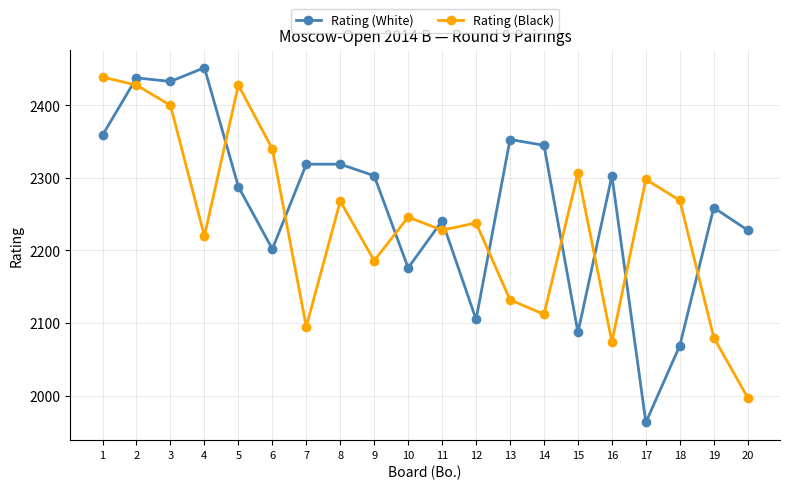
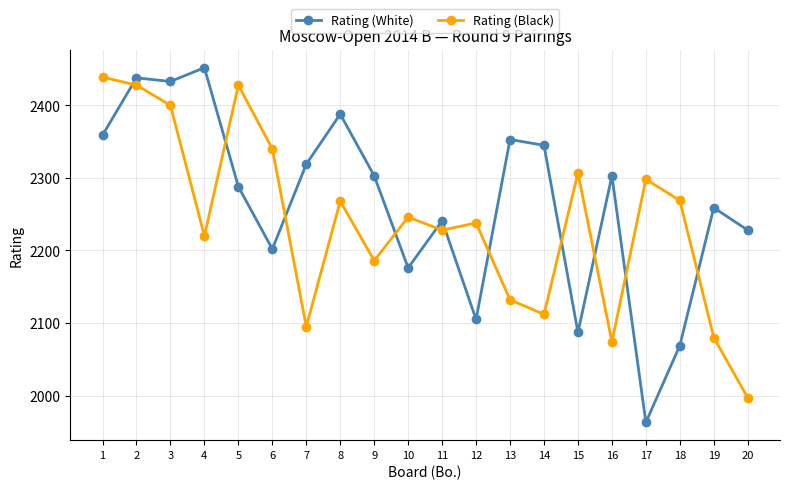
Rating (White), 8: 2320 -> 2390
